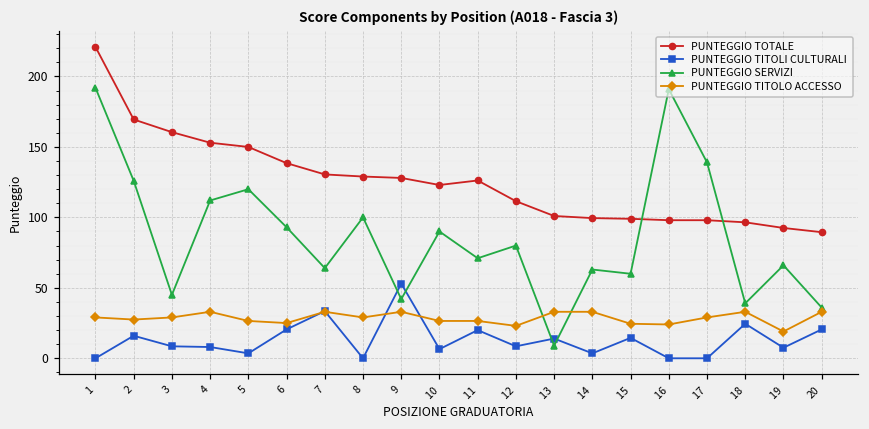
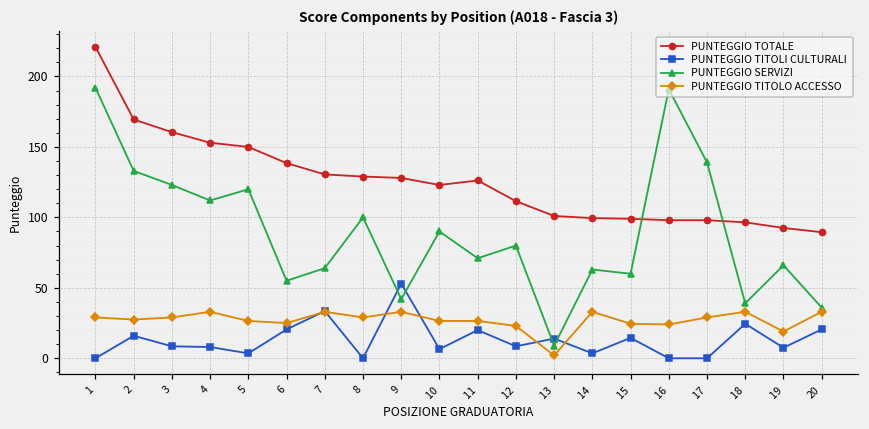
PUNTEGGIO SERVIZI, 2: 126 -> 133
PUNTEGGIO SERVIZI, 3: 45 -> 123
PUNTEGGIO SERVIZI, 6: 93 -> 55
PUNTEGGIO TITOLO ACCESSO, 13: 33 -> 2
